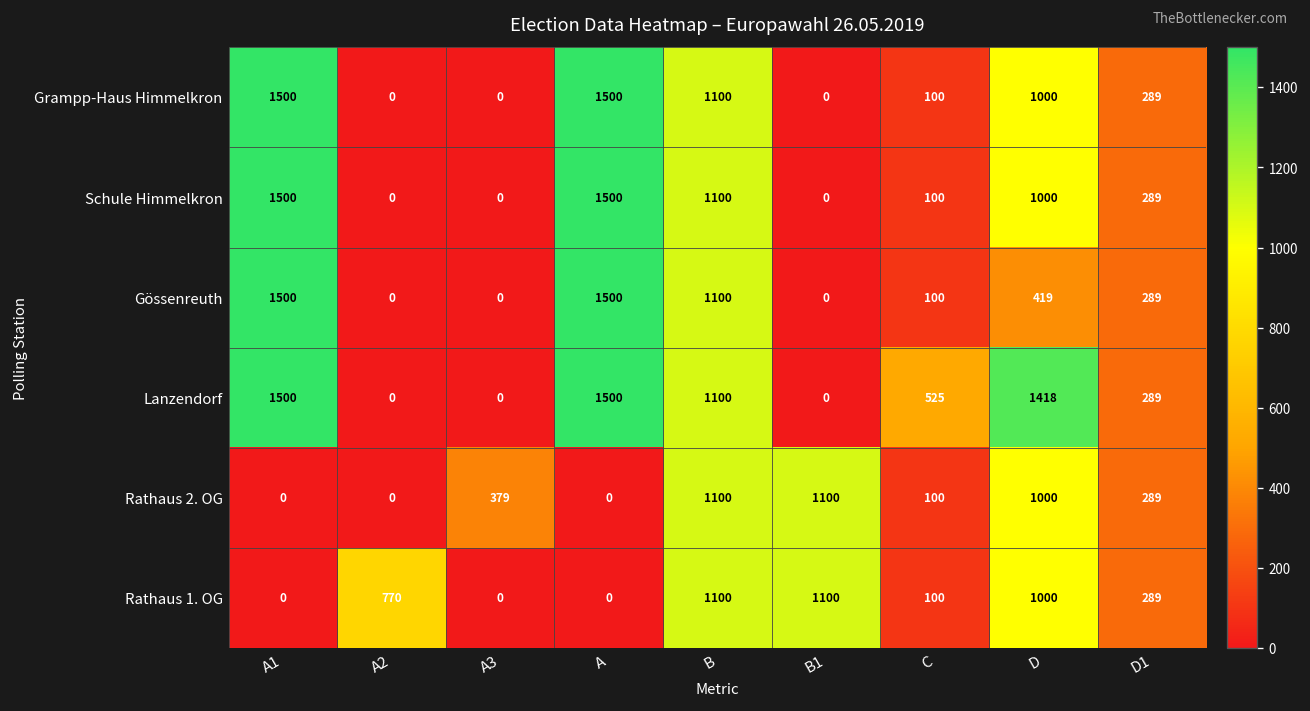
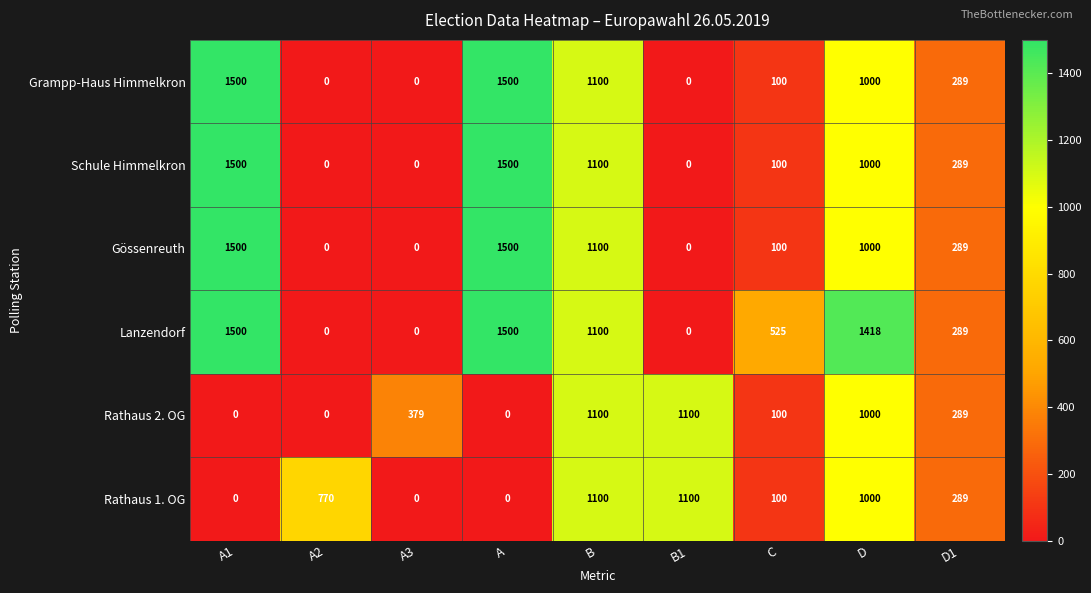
Gössenreuth, D: 419 -> 1000
